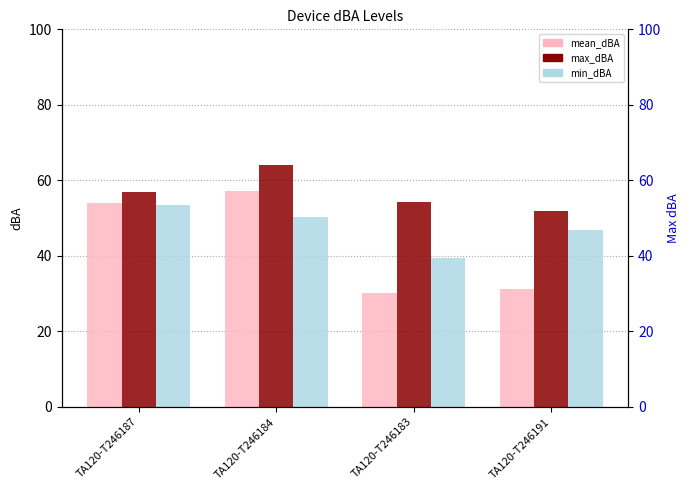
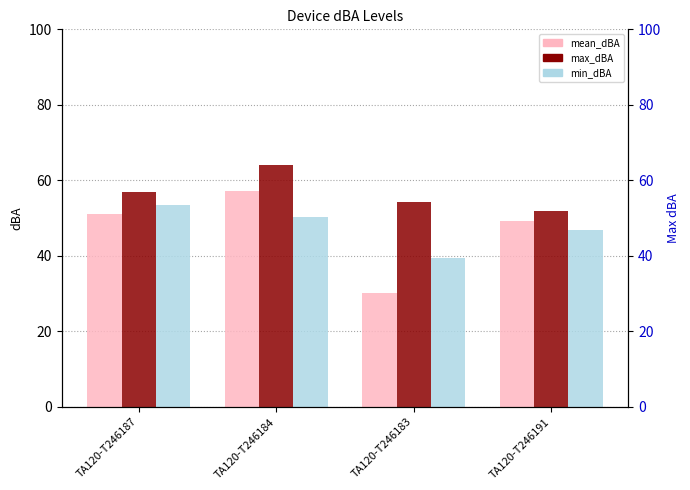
mean_dBA, TA120-T246187: 54 -> 51
mean_dBA, TA120-T246191: 31 -> 49
